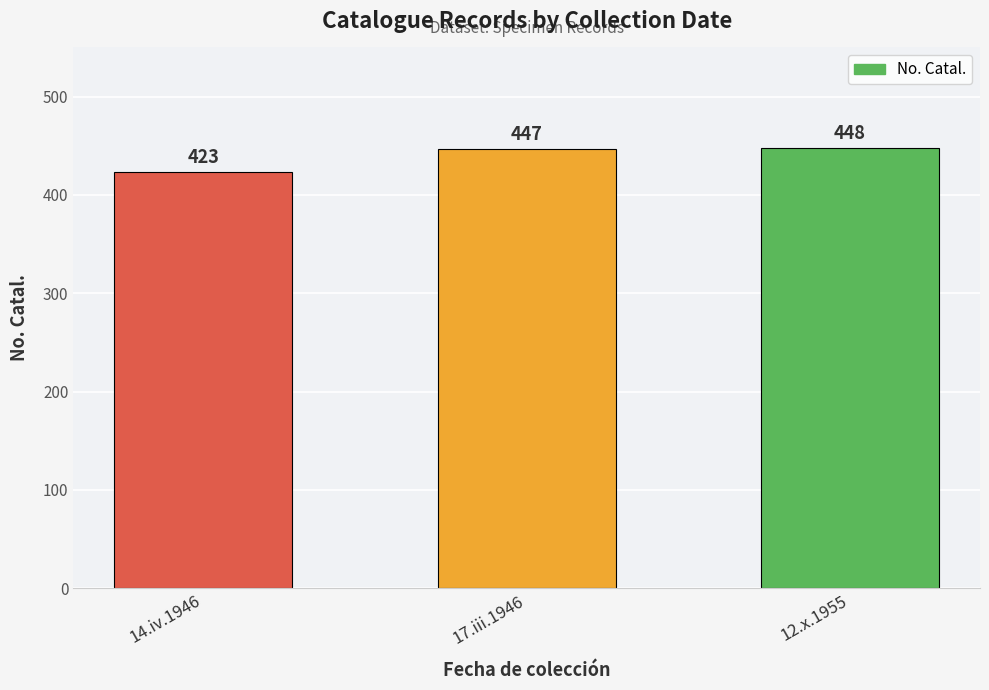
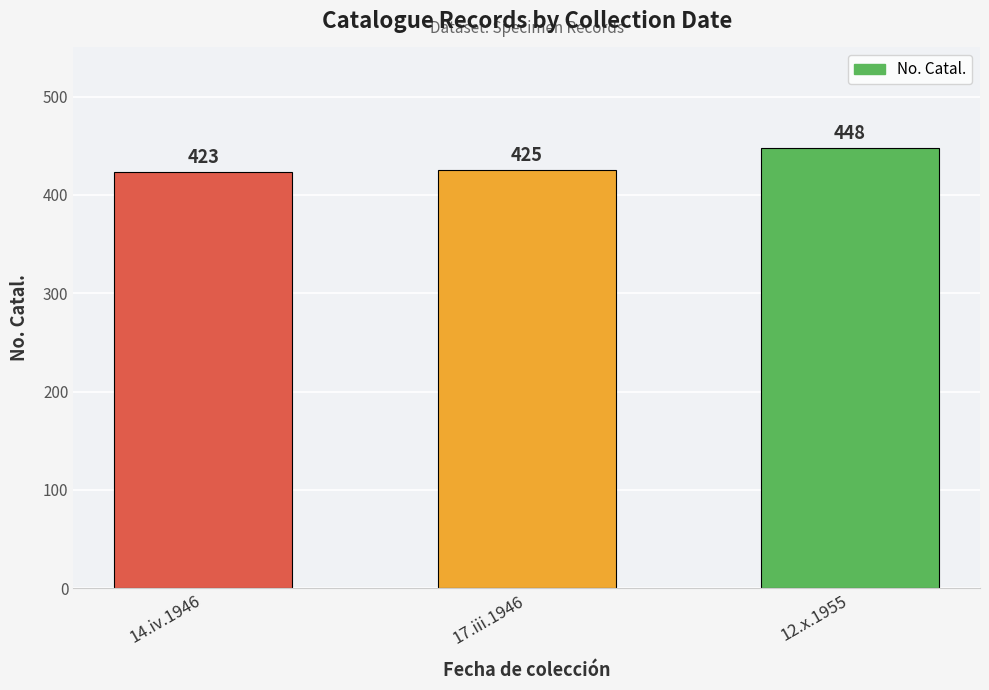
17.iii.1946: 447 -> 425
